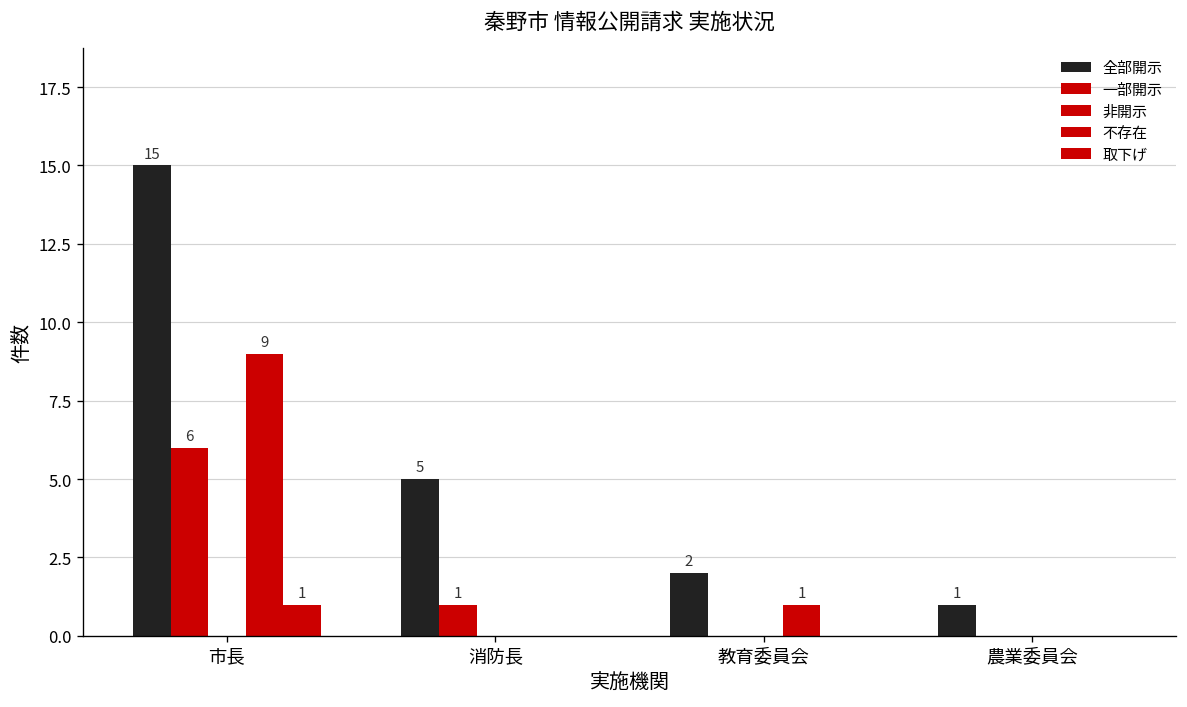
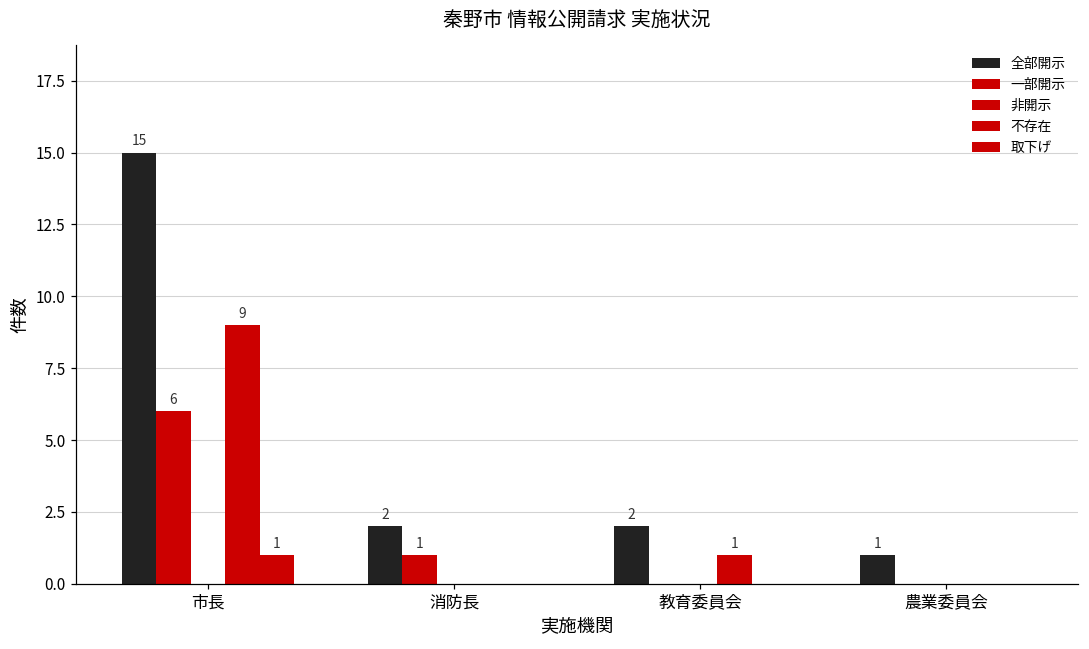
全部開示, 消防長: 5 -> 2
